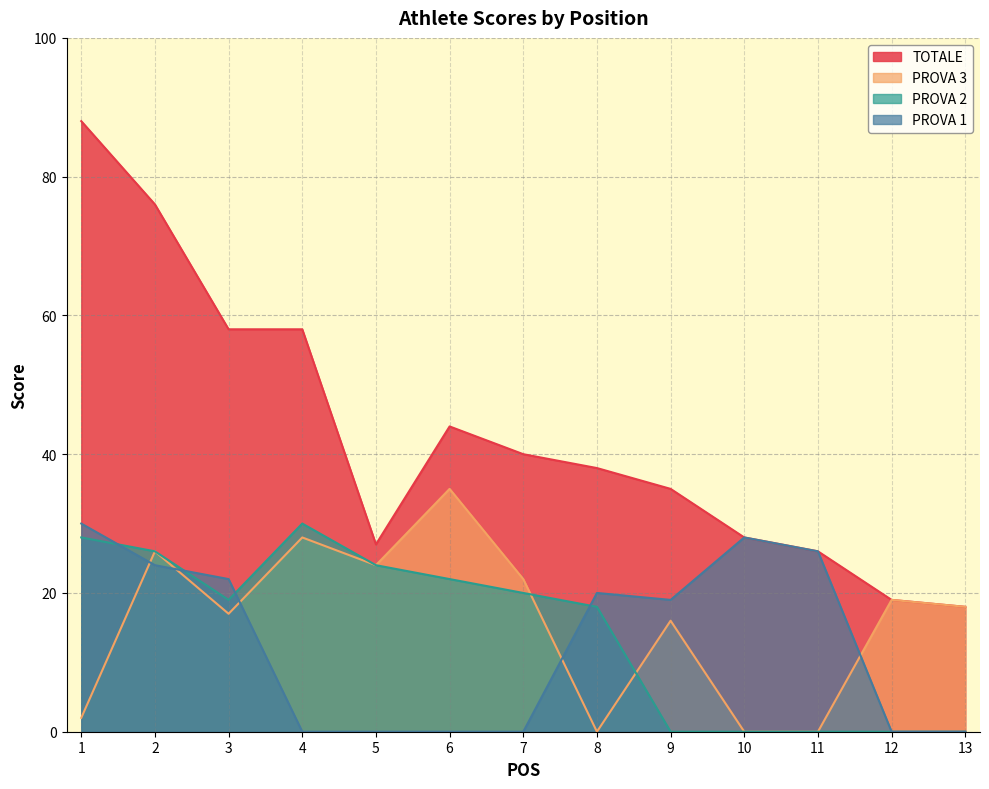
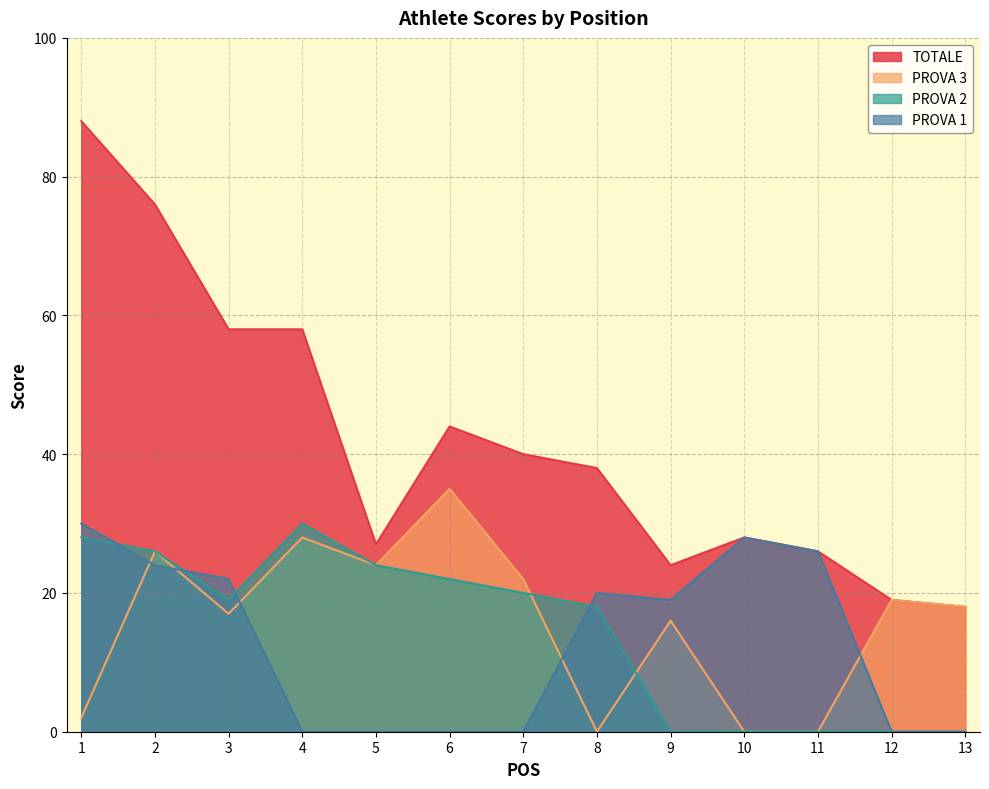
TOTALE, 9: 35 -> 24
